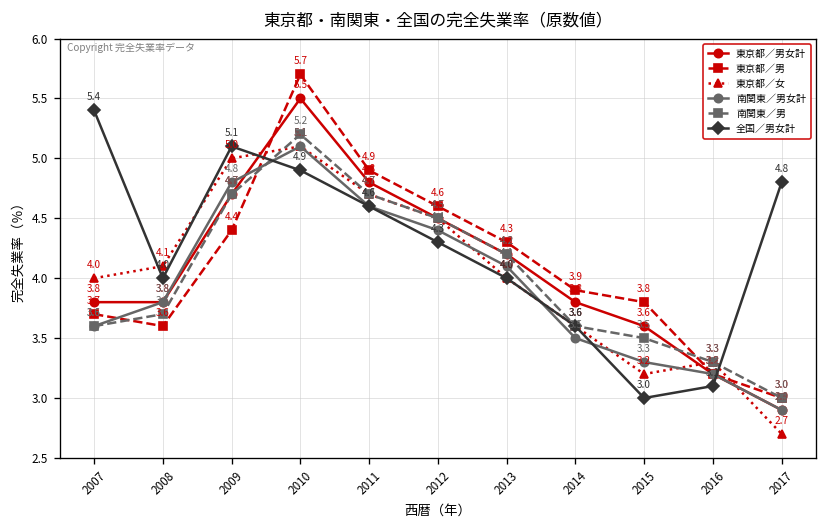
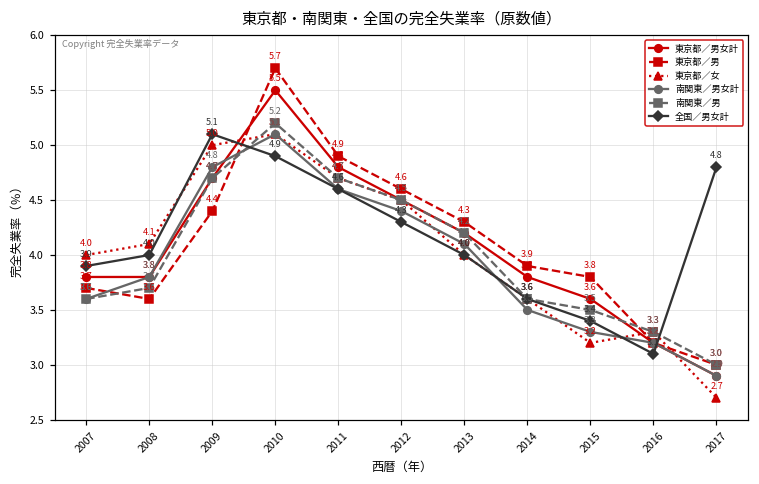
全国／男女計, 2007: 5.4 -> 3.9
全国／男女計, 2015: 3.0 -> 3.4
